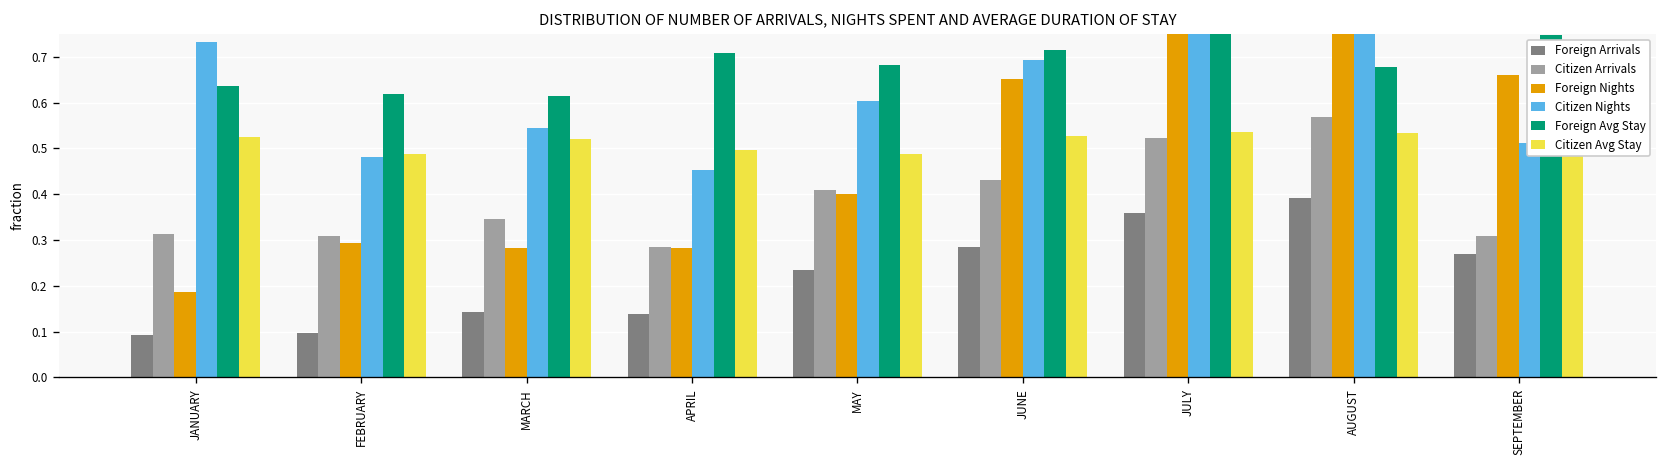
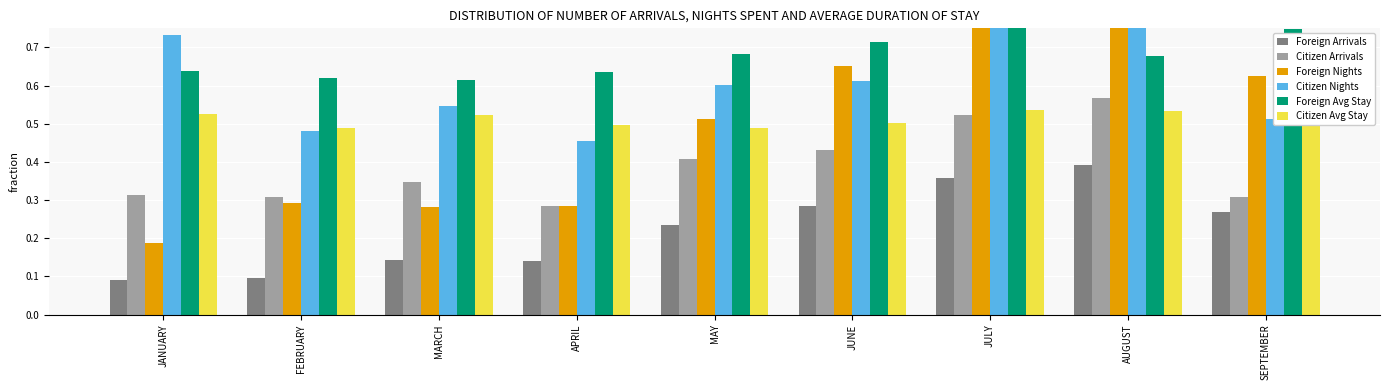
Foreign Avg Stay, APRIL: 0.71 -> 0.64
Foreign Nights, MAY: 0.40 -> 0.51
Citizen Nights, JUNE: 0.69 -> 0.61
Citizen Avg Stay, JUNE: 0.53 -> 0.50
Foreign Nights, SEPTEMBER: 0.66 -> 0.62
